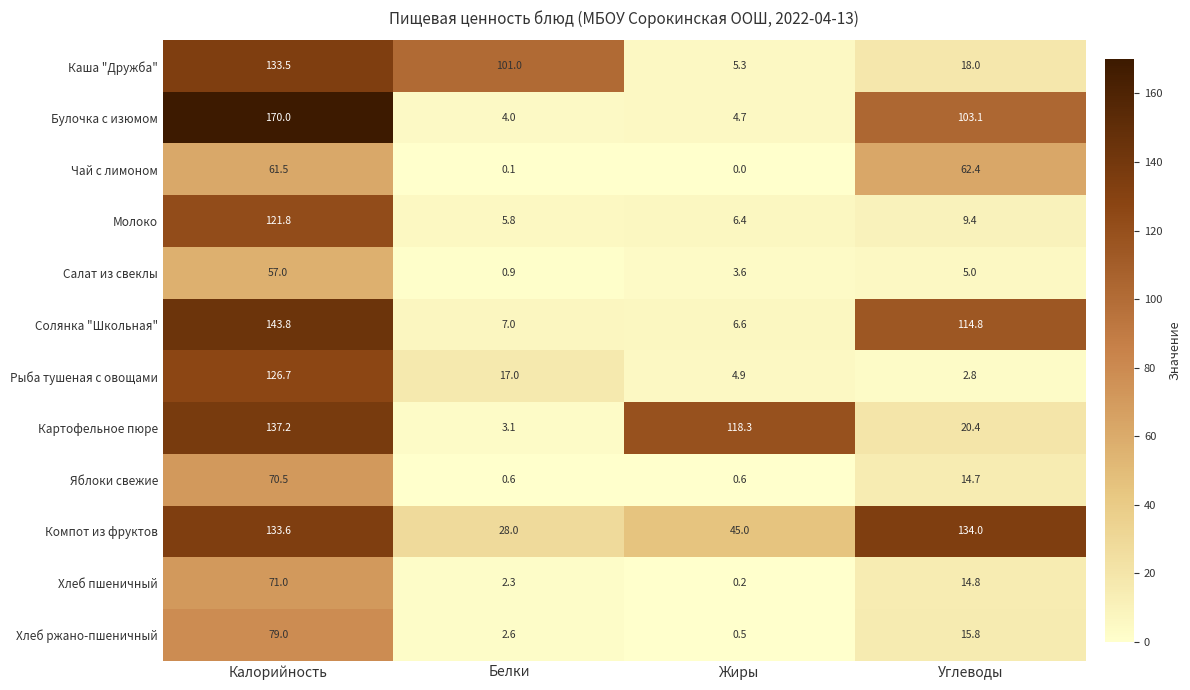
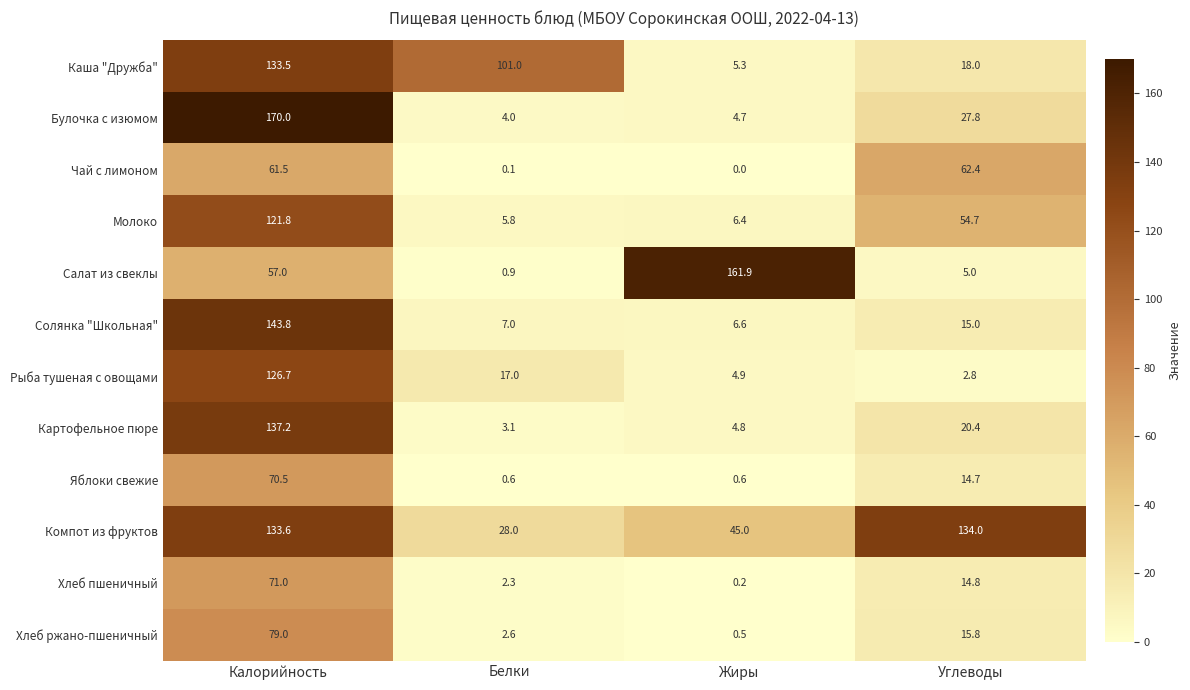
Булочка с изюмом, Углеводы: 103.1 -> 27.8
Молоко, Углеводы: 9.4 -> 54.7
Салат из свеклы, Жиры: 3.6 -> 161.9
Солянка "Школьная", Углеводы: 114.8 -> 15.0
Картофельное пюре, Жиры: 118.3 -> 4.8
